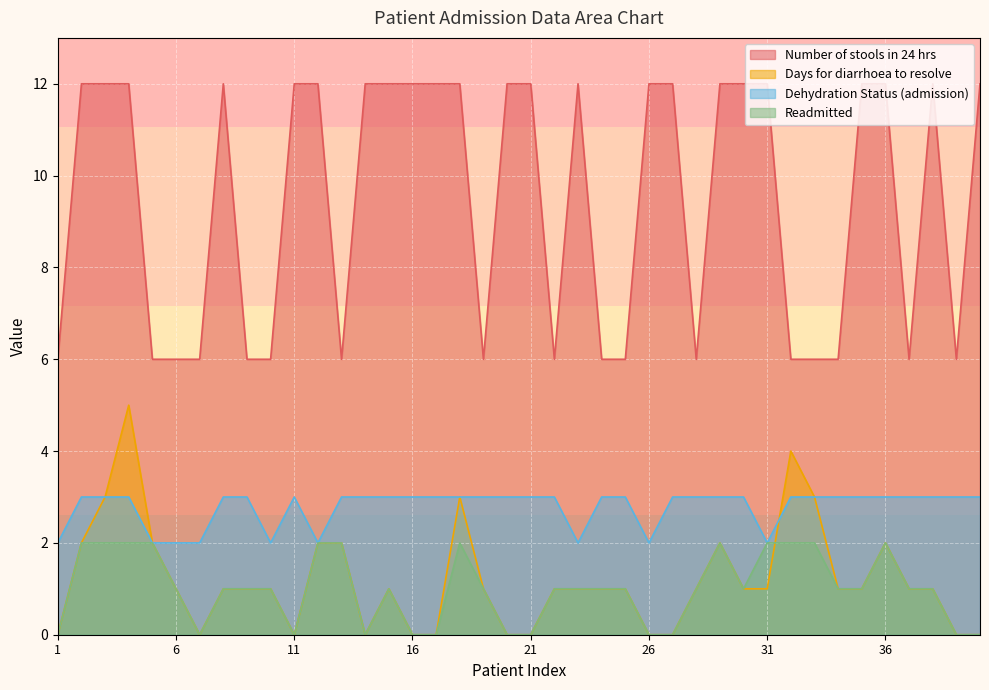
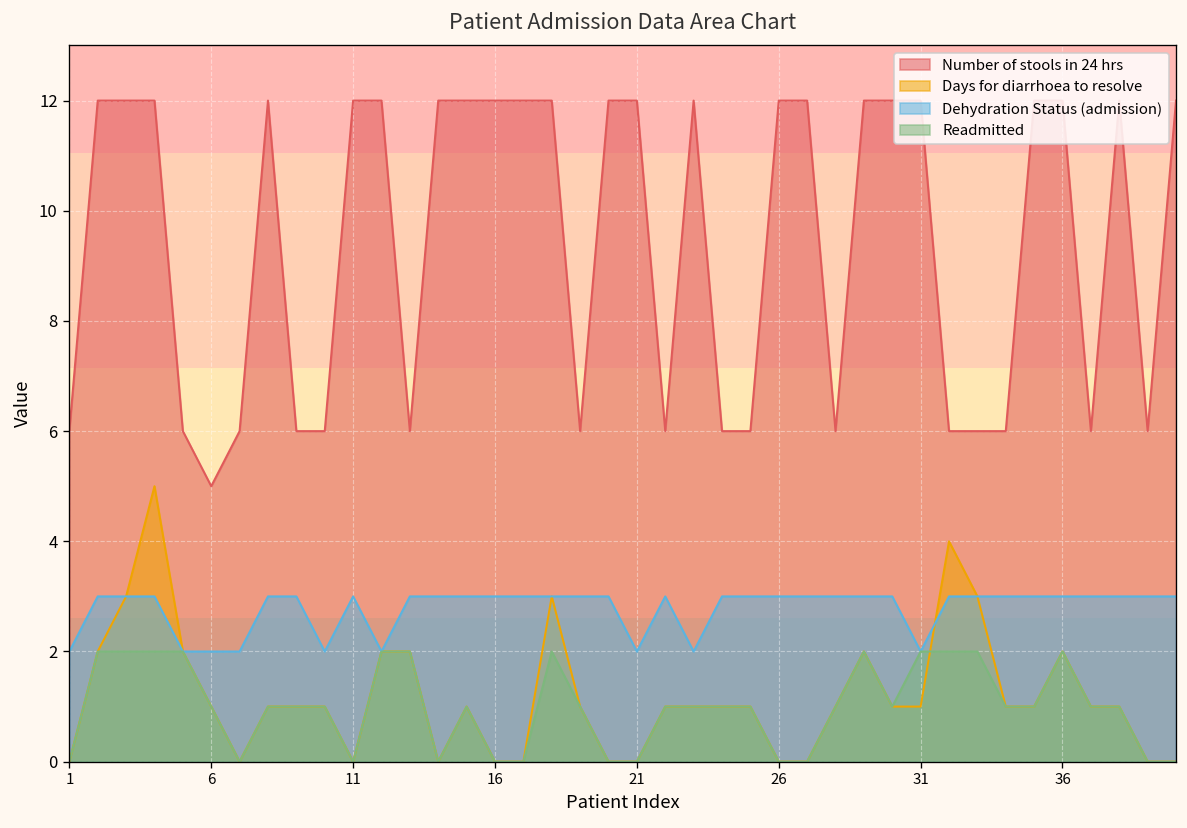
Number of stools in 24 hrs, 6: 6 -> 5
Dehydration Status (admission), 21: 3 -> 2
Dehydration Status (admission), 26: 2 -> 3
